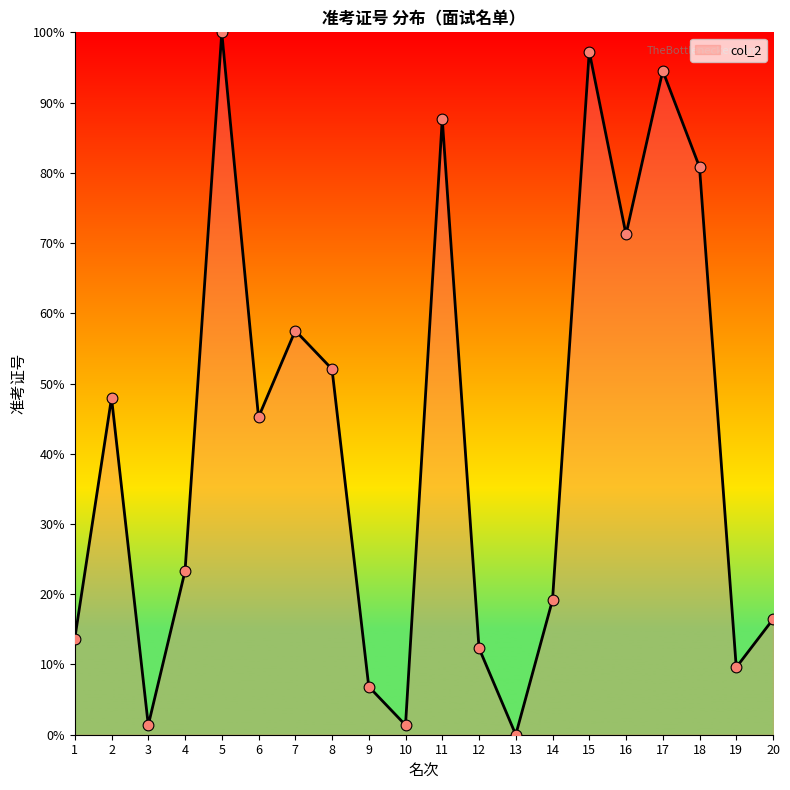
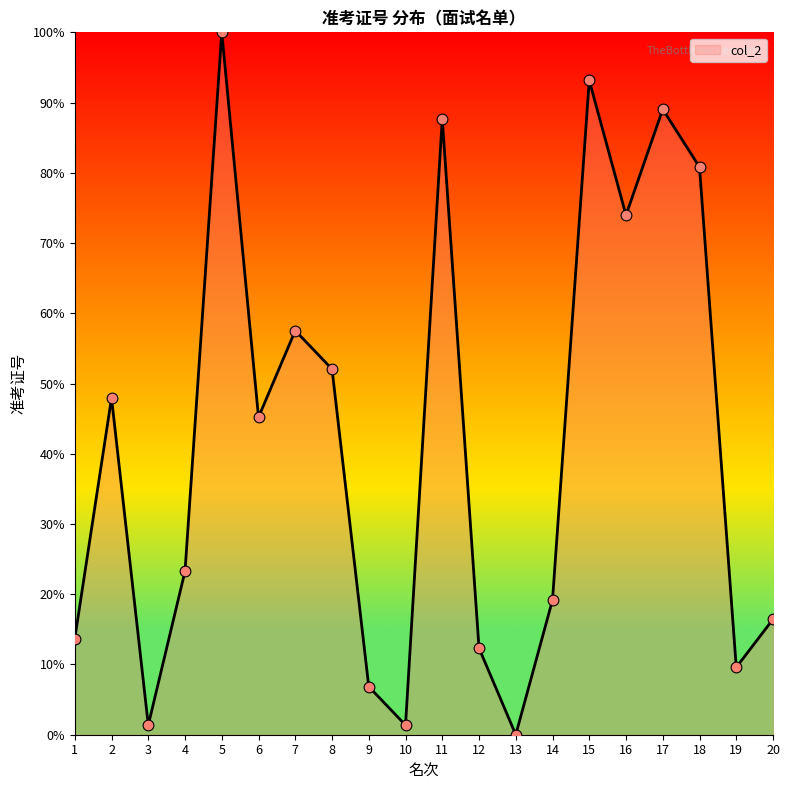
15: 97% -> 93%
16: 71% -> 74%
17: 95% -> 89%
